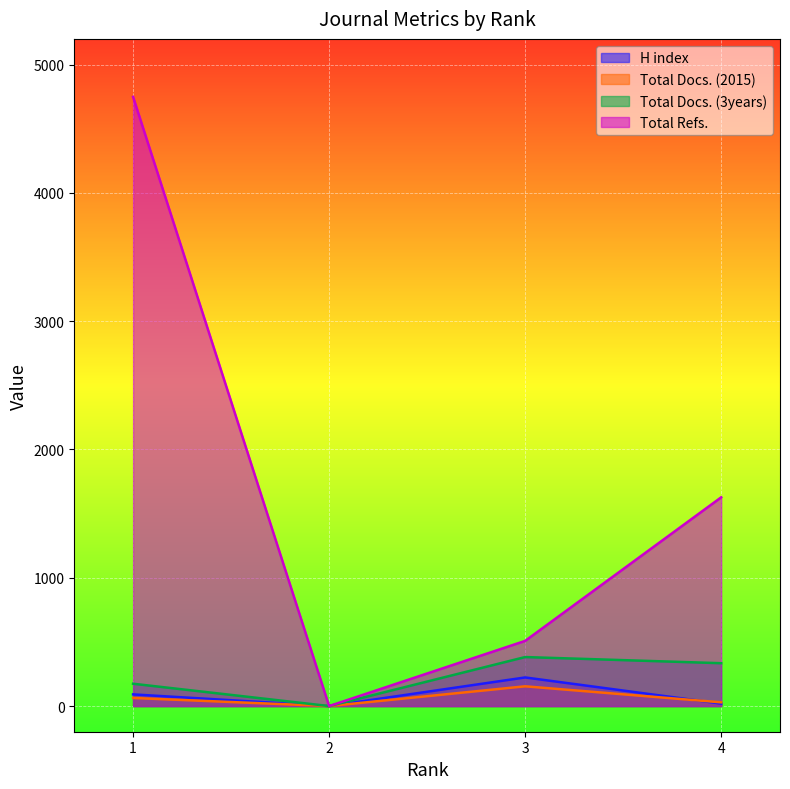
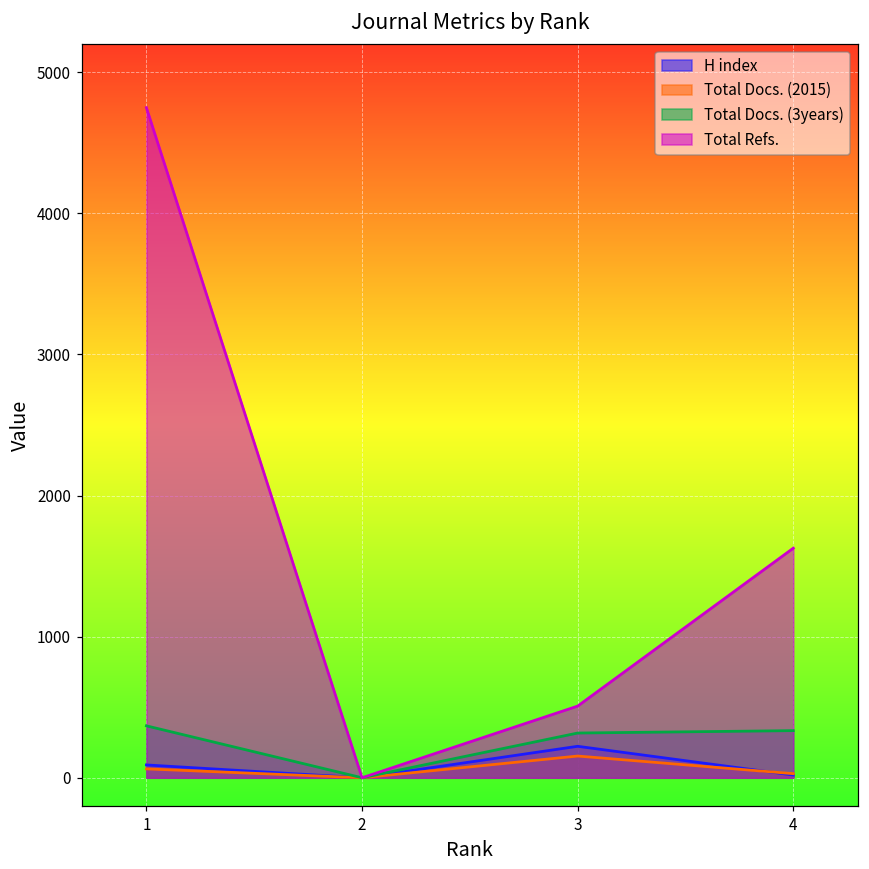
Total Docs. (3years), 1: 170 -> 370
Total Docs. (3years), 3: 380 -> 320
